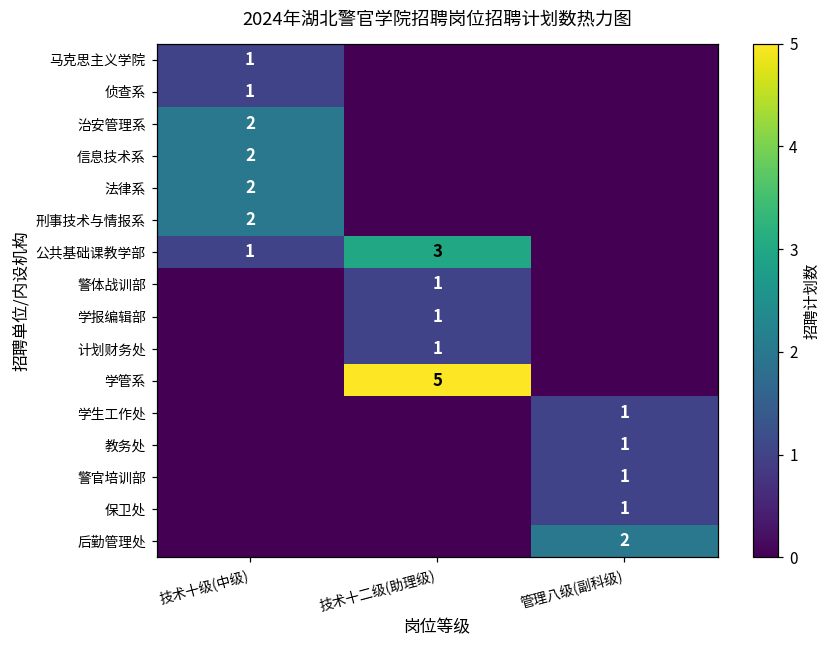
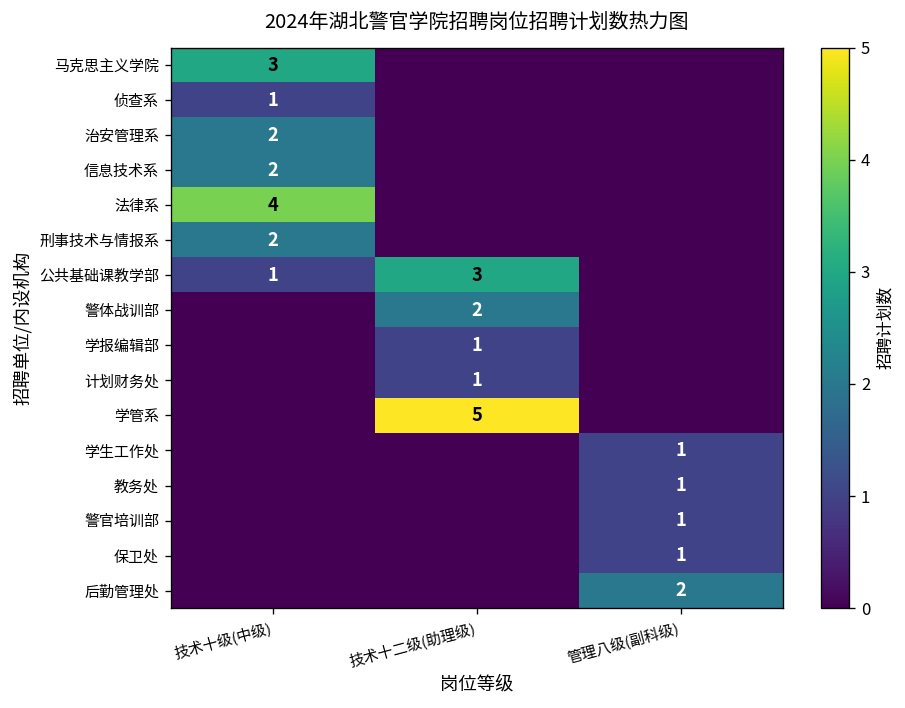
马克思主义学院, 技术十级(中级): 1 -> 3
法律系, 技术十级(中级): 2 -> 4
警体战训部, 技术十二级(助理级): 1 -> 2
